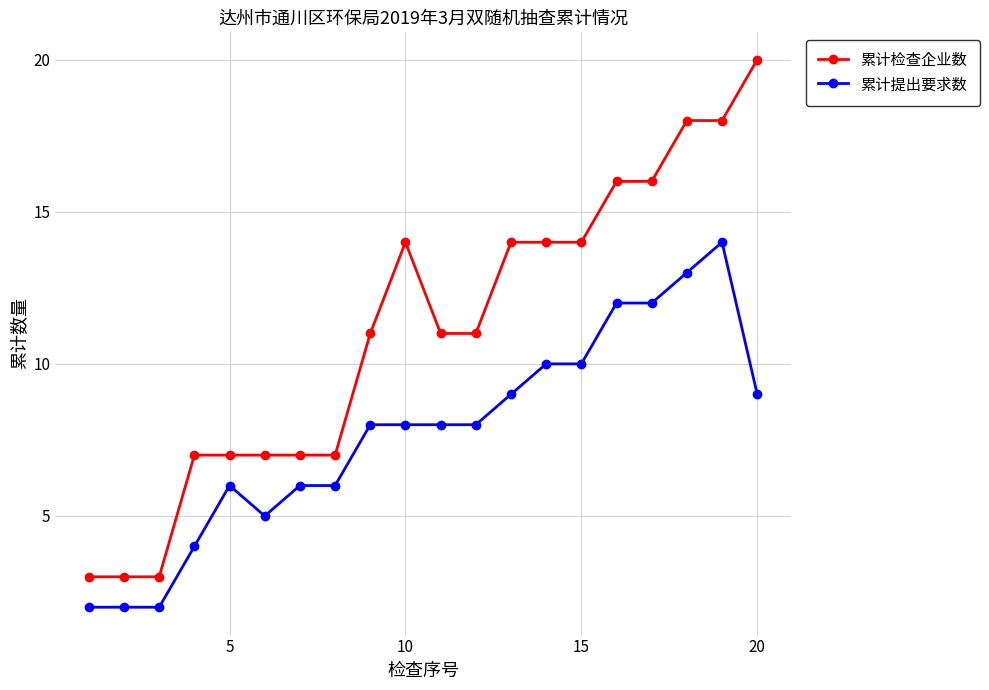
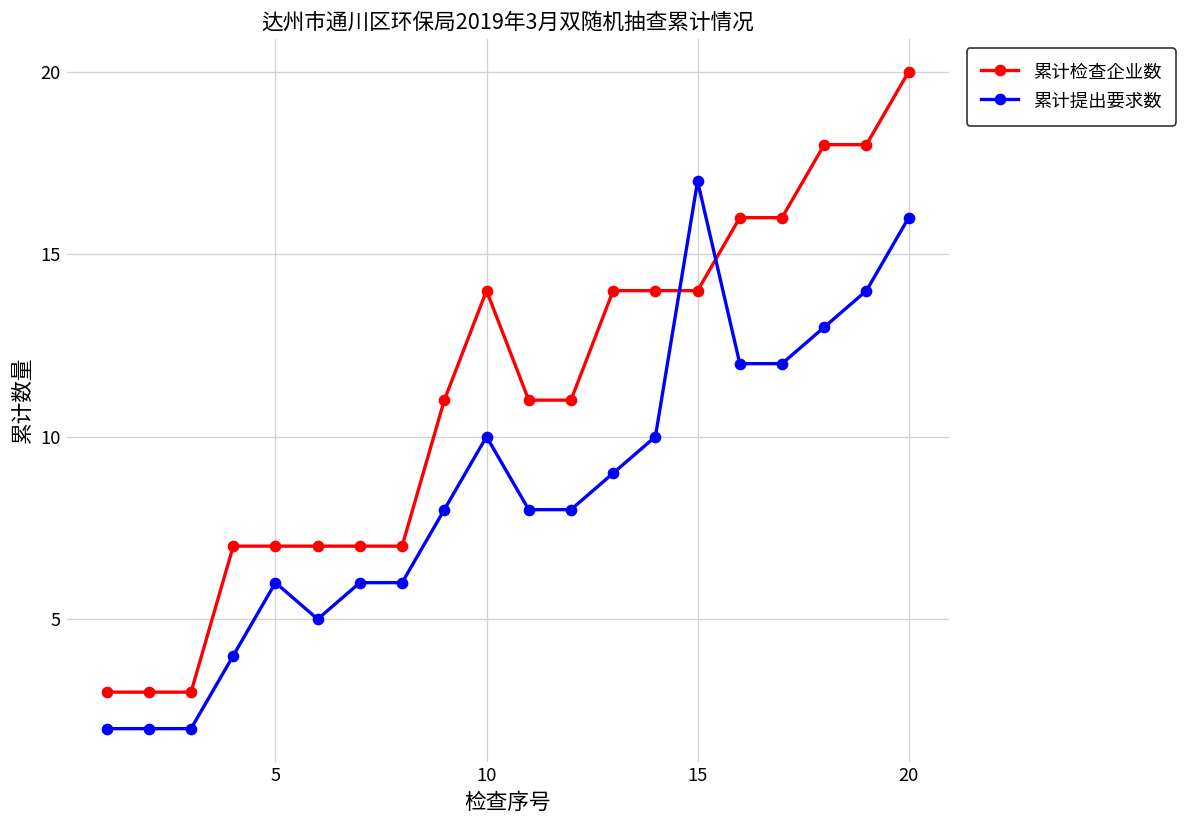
累计提出要求数, 10: 8 -> 10
累计提出要求数, 15: 10 -> 17
累计提出要求数, 20: 9 -> 16
